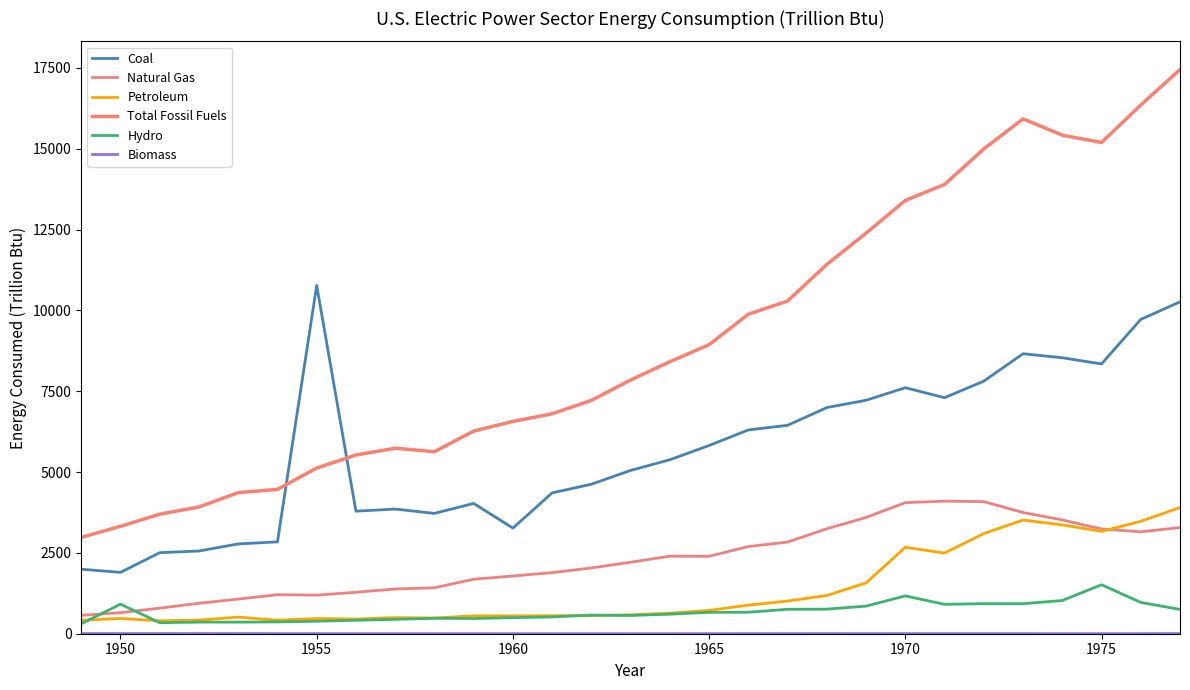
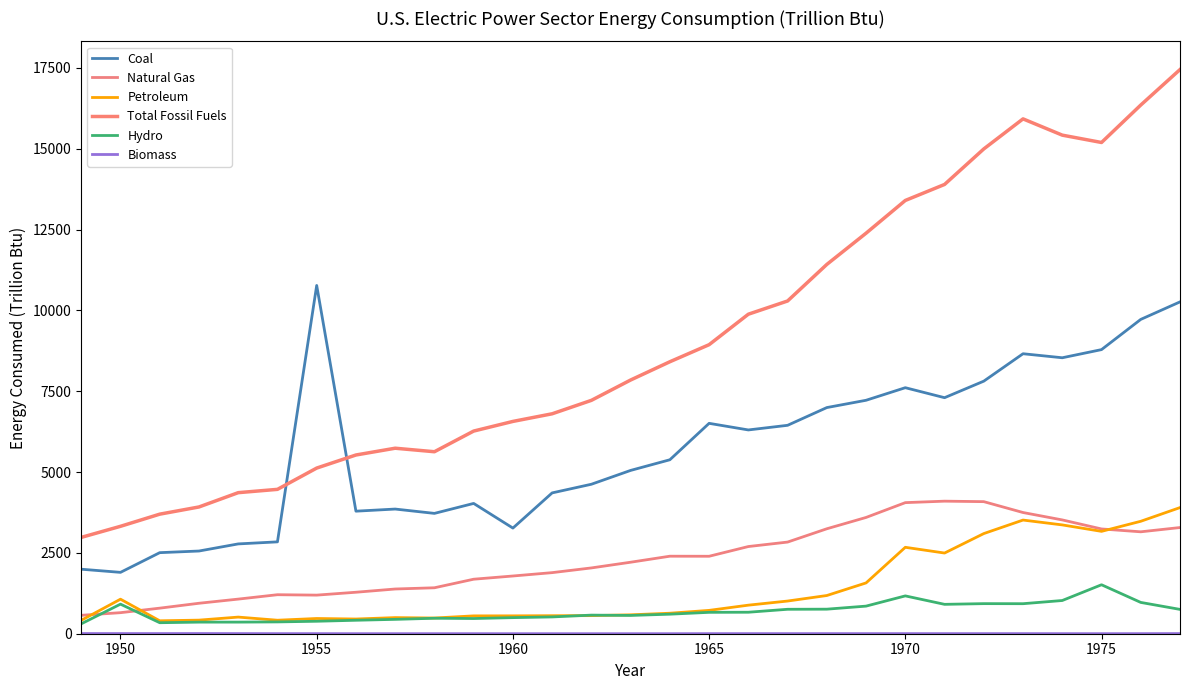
Petroleum, 1950: 500 -> 1100
Coal, 1965: 5800 -> 6500
Coal, 1975: 8300 -> 8800
